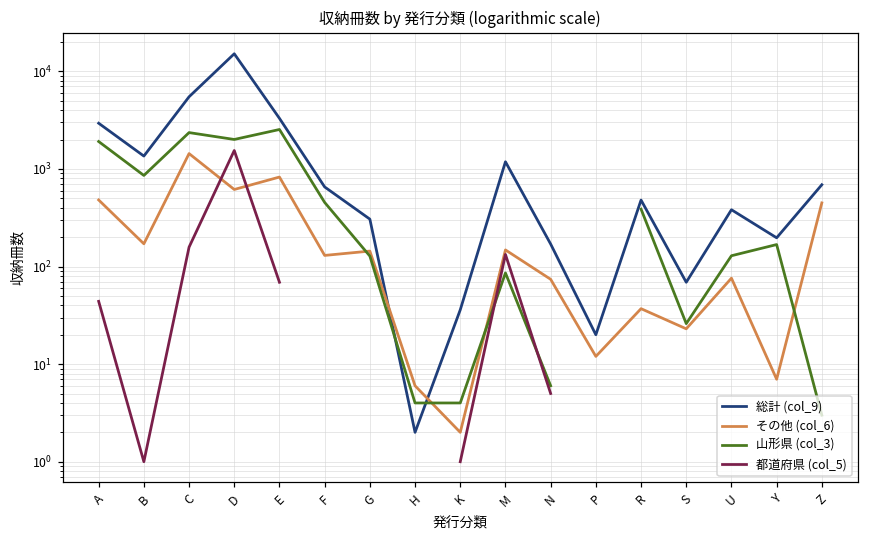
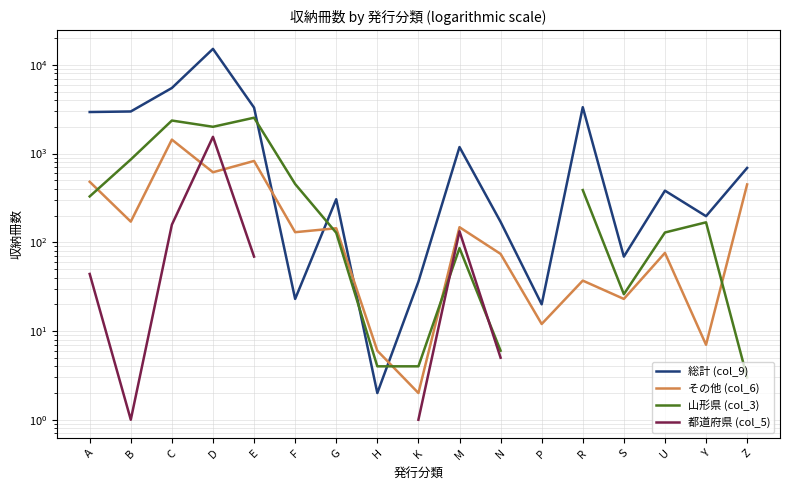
山形県 (col_3), A: 1900 -> 330
総計 (col_9), B: 1400 -> 3000
総計 (col_9), F: 700 -> 23
総計 (col_9), R: 500 -> 3300
